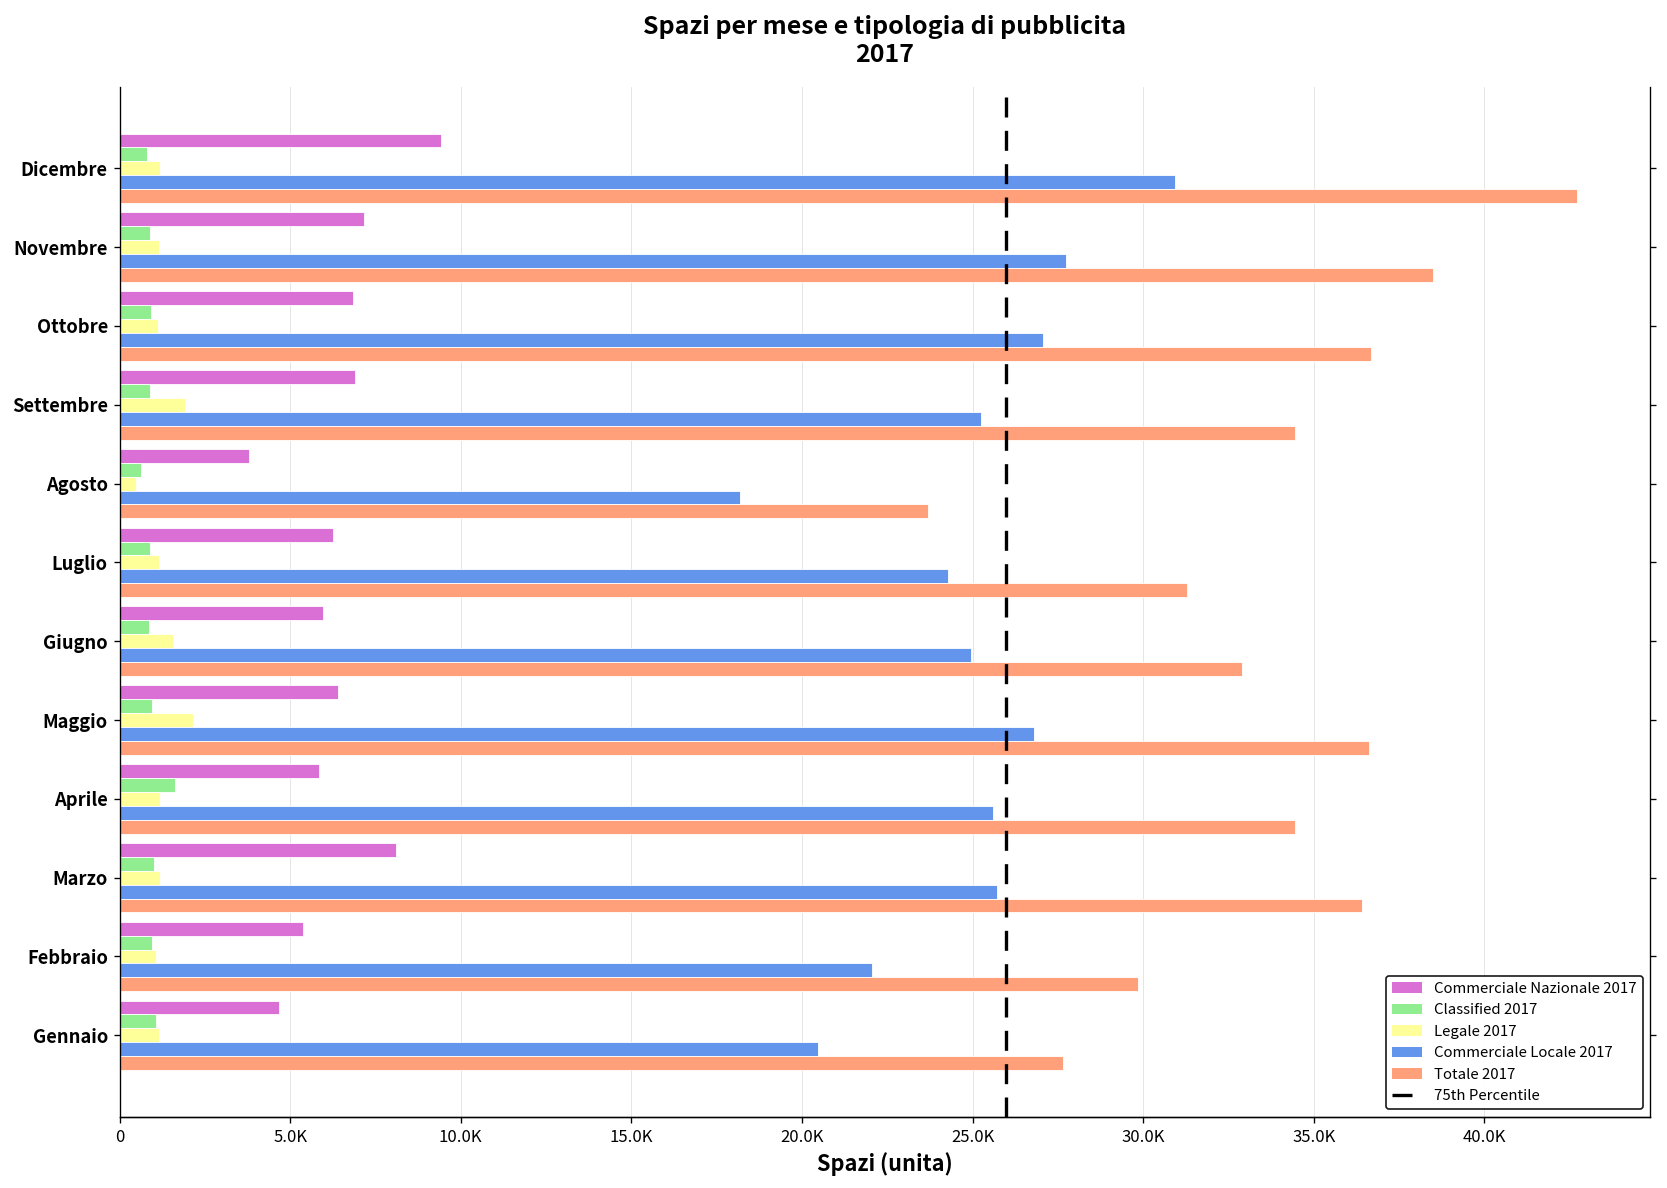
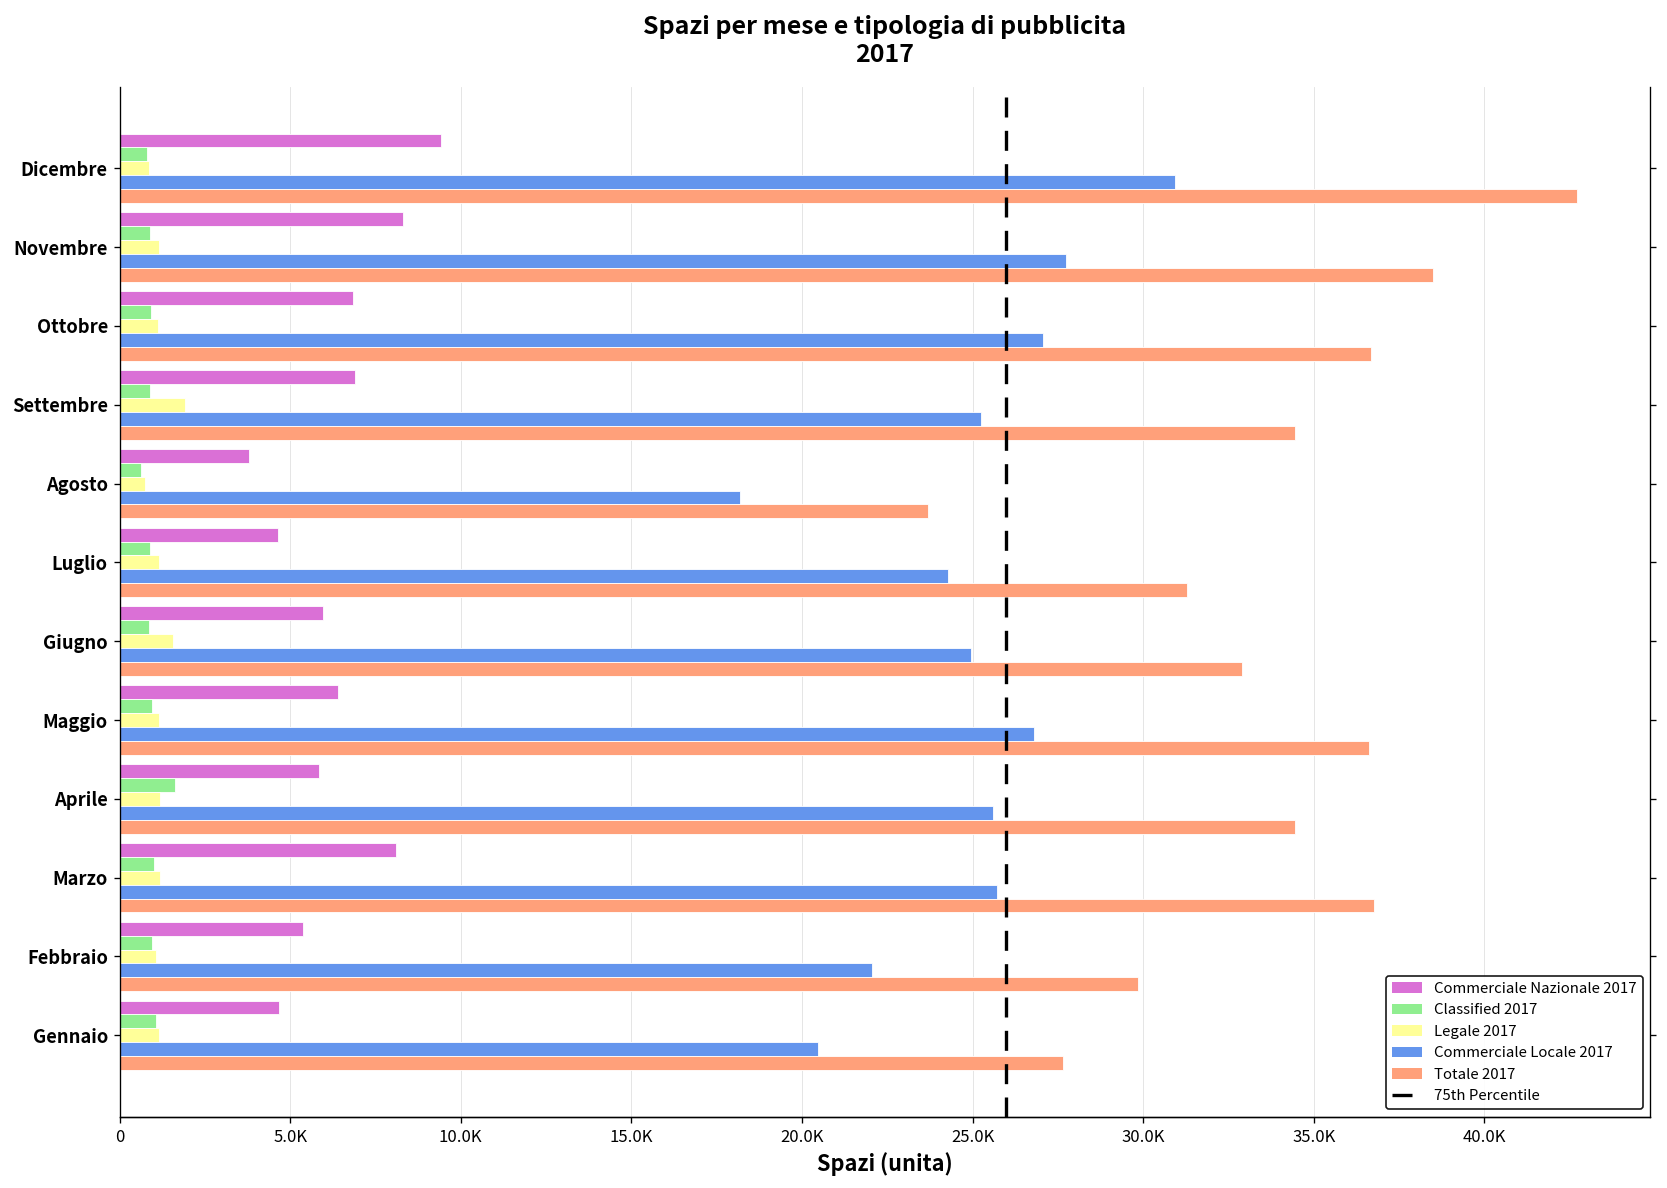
Legale 2017, Dicembre: 1200 -> 900
Commerciale Nazionale 2017, Novembre: 7200 -> 8300
Legale 2017, Agosto: 500 -> 800
Commerciale Nazionale 2017, Luglio: 6300 -> 4600
Legale 2017, Maggio: 2200 -> 1200
Totale 2017, Marzo: 36400 -> 36800
